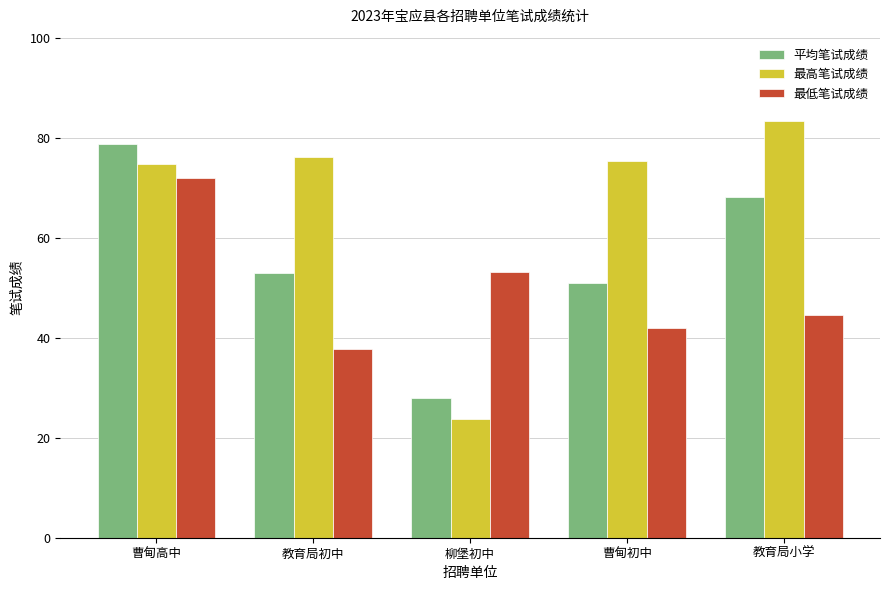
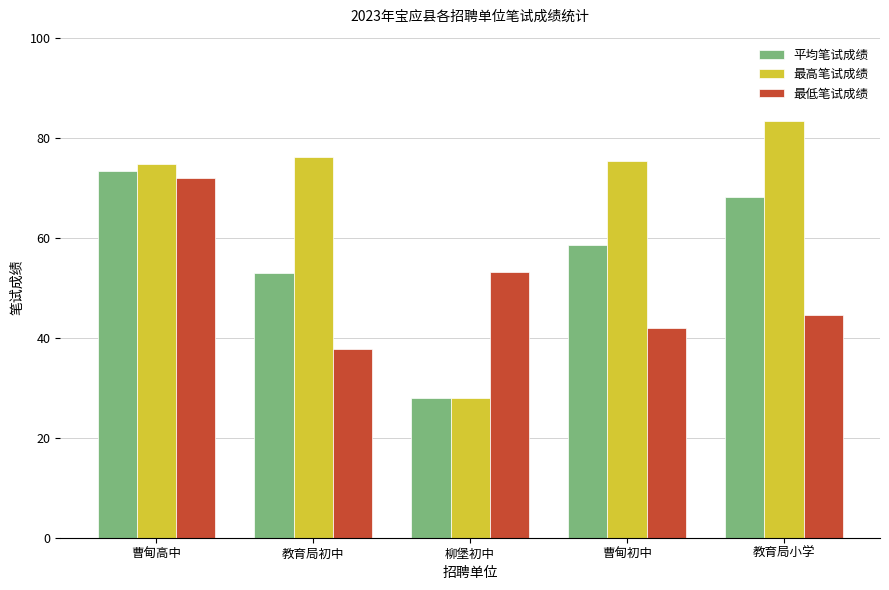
平均笔试成绩, 曹甸高中: 79 -> 73
最高笔试成绩, 柳堡初中: 24 -> 28
平均笔试成绩, 曹甸初中: 51 -> 59
